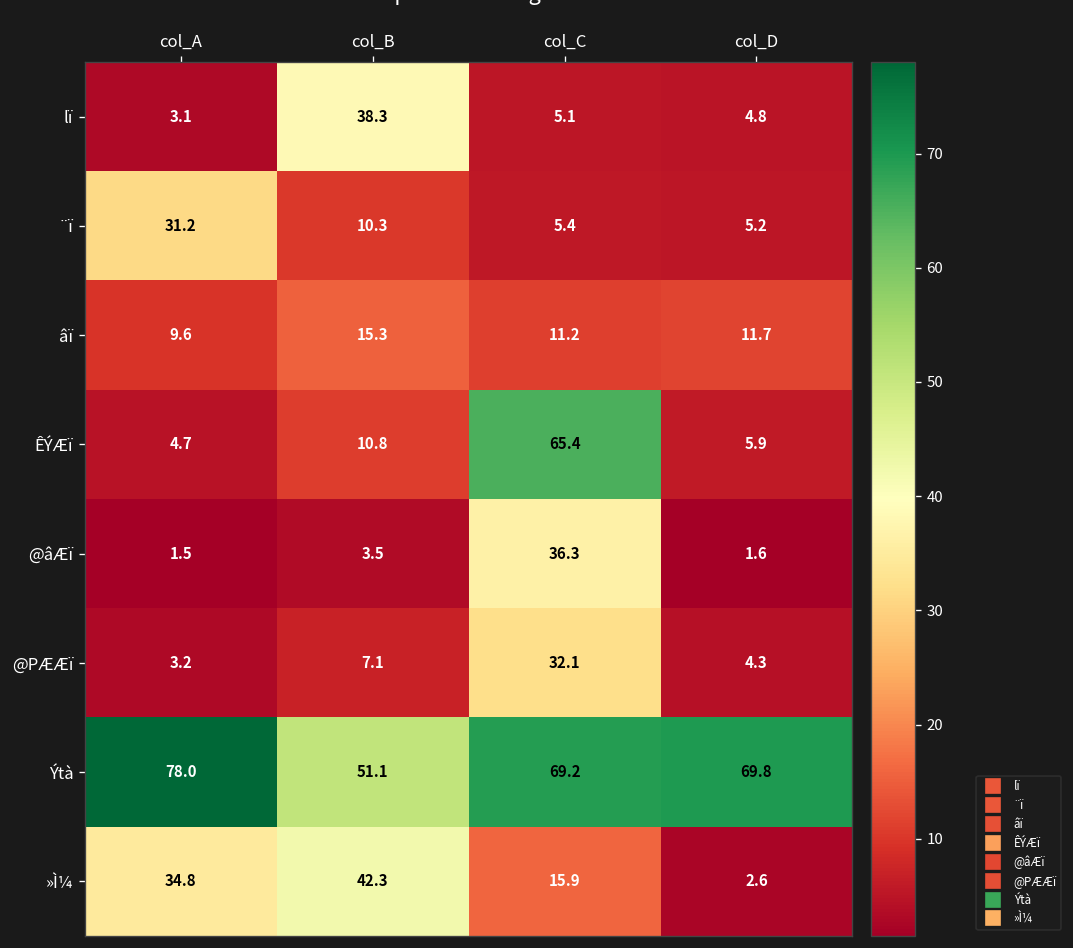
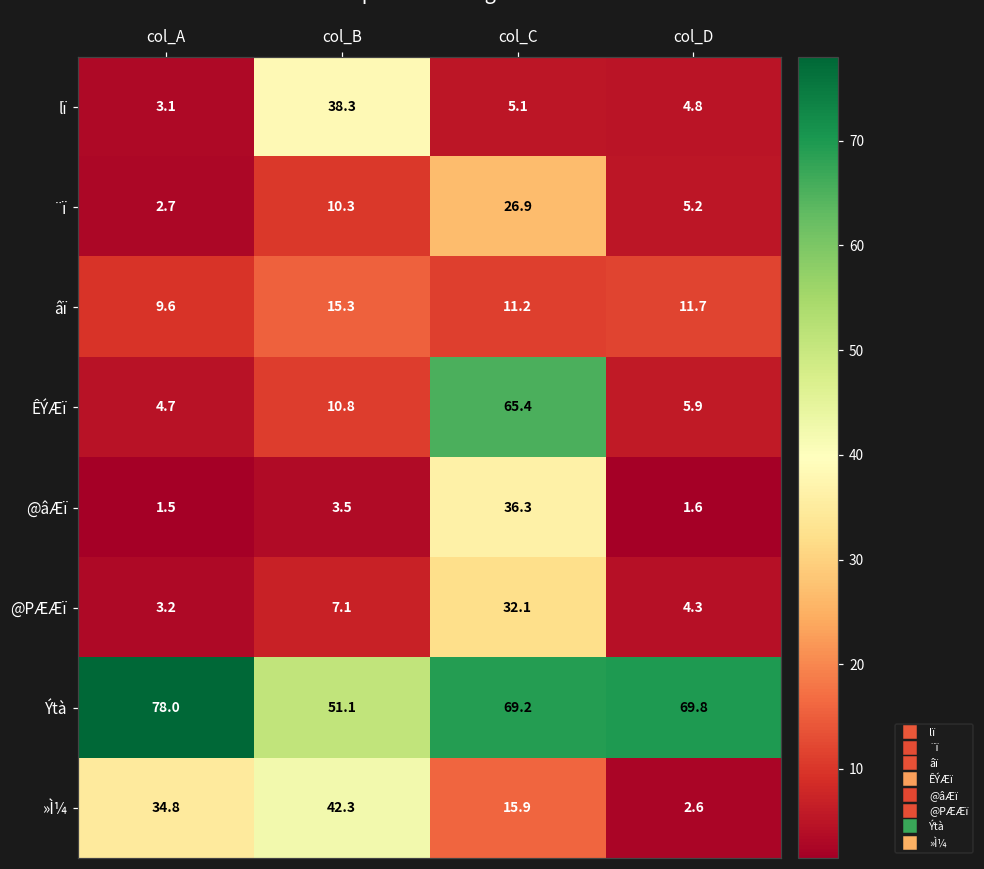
¨ï, col_A: 31.2 -> 2.7
¨ï, col_C: 5.4 -> 26.9
